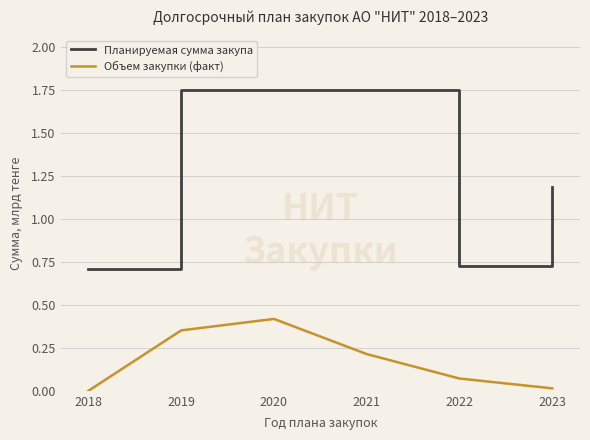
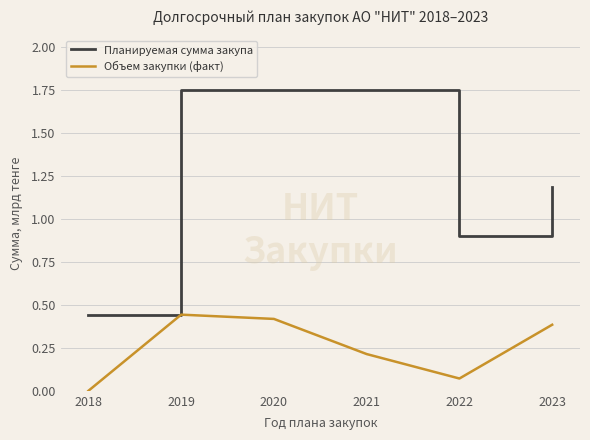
Планируемая сумма закупа, 2018: 0.71 -> 0.44
Объем закупки (факт), 2019: 0.35 -> 0.44
Планируемая сумма закупа, 2022: 0.73 -> 0.90
Объем закупки (факт), 2023: 0.01 -> 0.38
